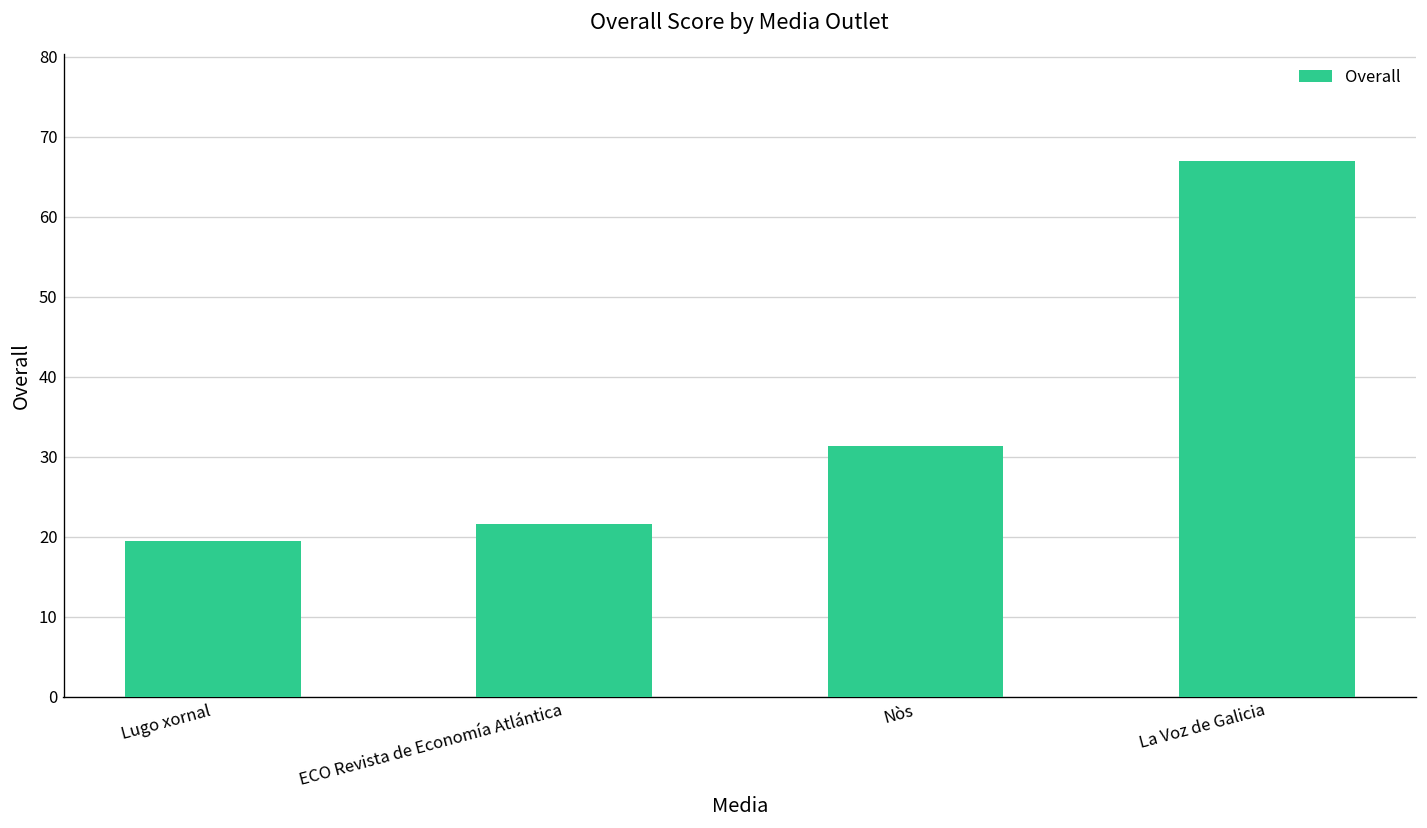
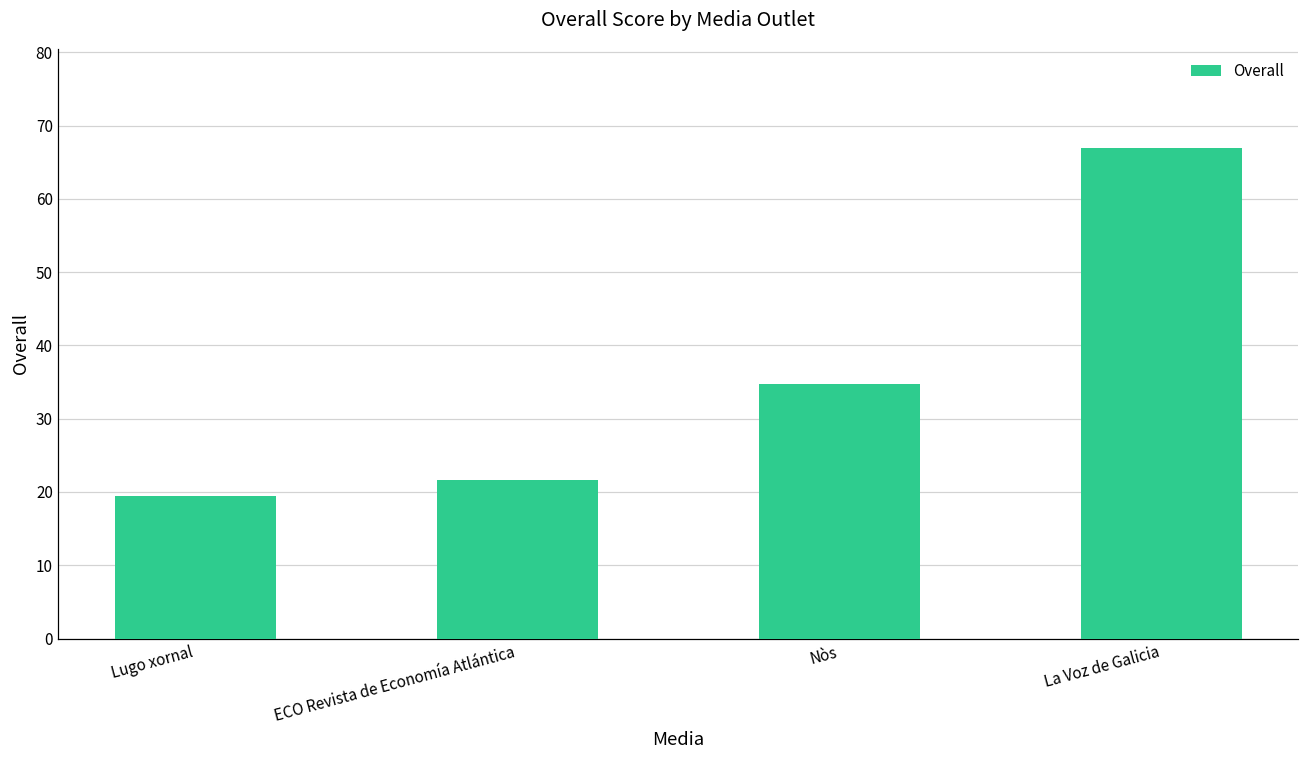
Nòs: 31 -> 35
